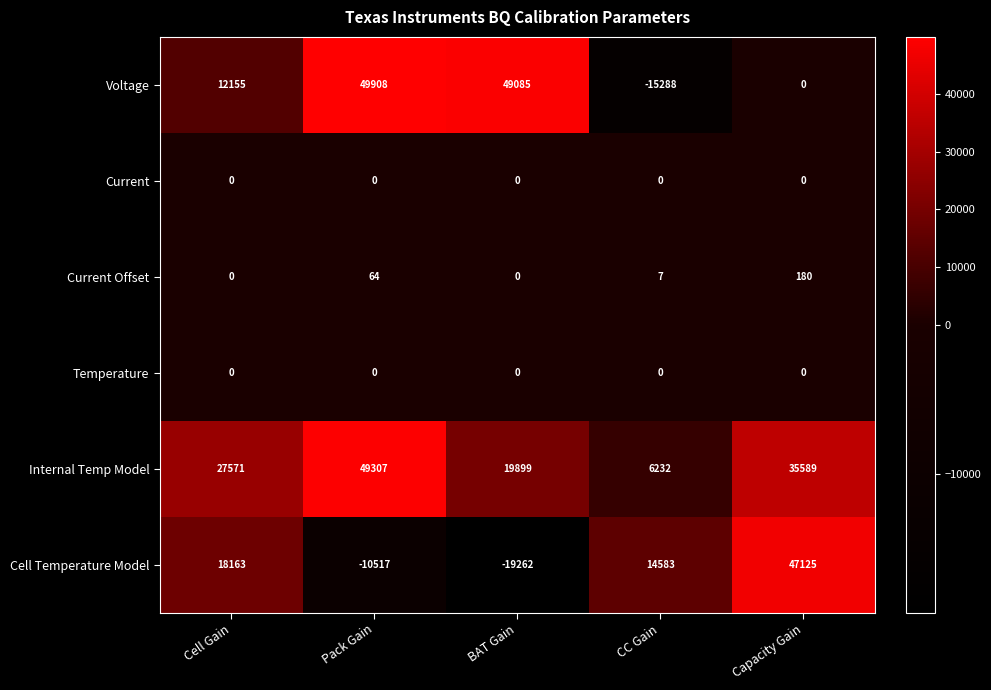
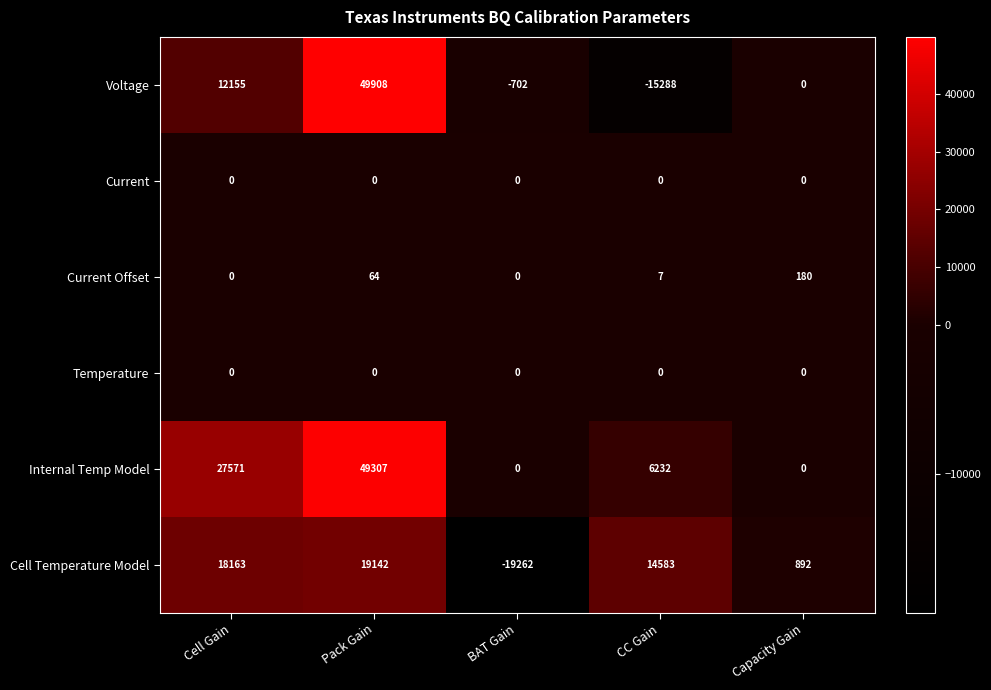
Voltage, BAT Gain: 49085 -> -702
Internal Temp Model, BAT Gain: 19899 -> 0
Internal Temp Model, Capacity Gain: 35589 -> 0
Cell Temperature Model, Pack Gain: -10517 -> 19142
Cell Temperature Model, Capacity Gain: 47125 -> 892
